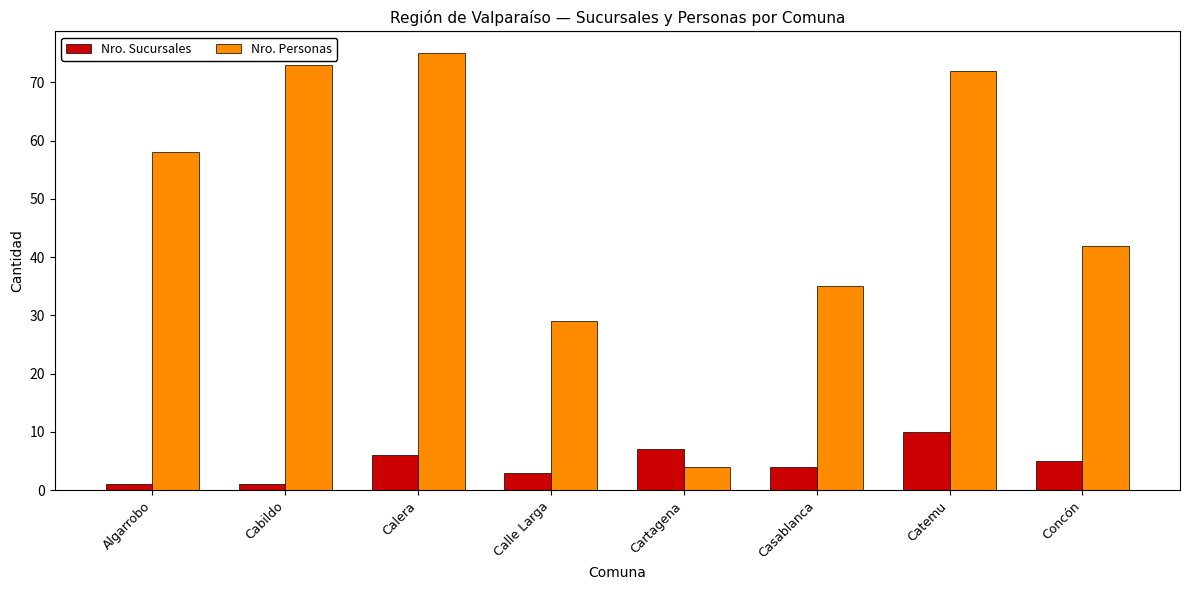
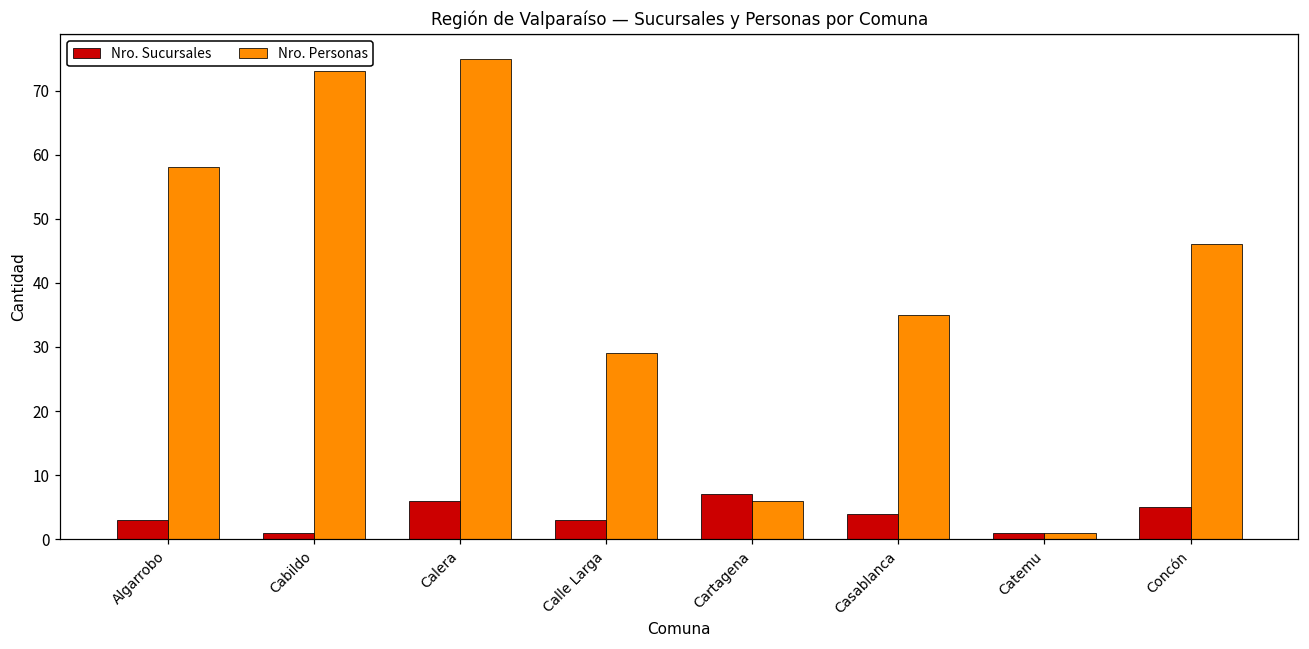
Nro. Sucursales, Algarrobo: 1 -> 3
Nro. Personas, Cartagena: 4 -> 6
Nro. Sucursales, Catemu: 10 -> 1
Nro. Personas, Catemu: 72 -> 1
Nro. Personas, Concón: 42 -> 46
